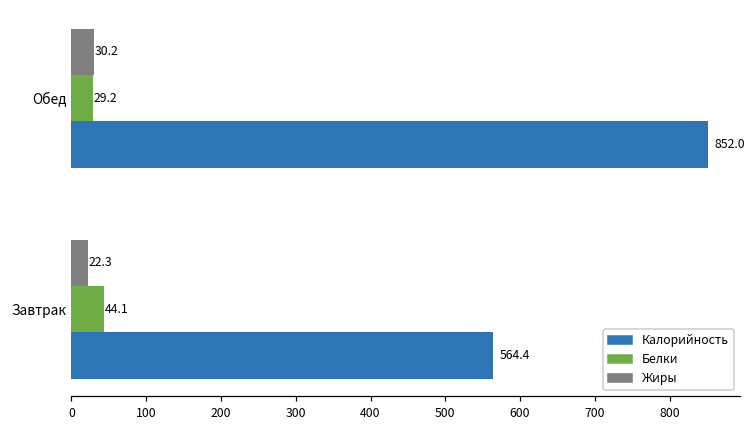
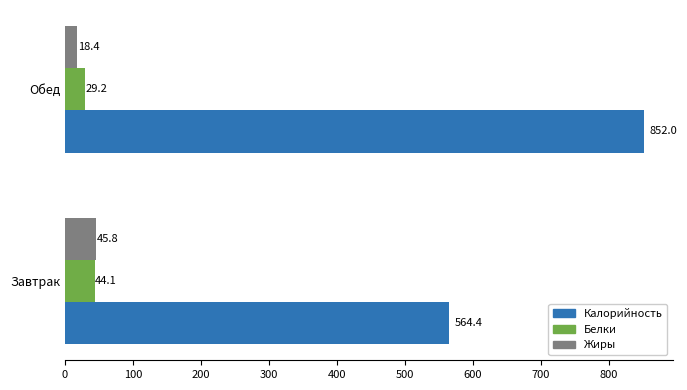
Жиры, Обед: 30.2 -> 18.4
Жиры, Завтрак: 22.3 -> 45.8
